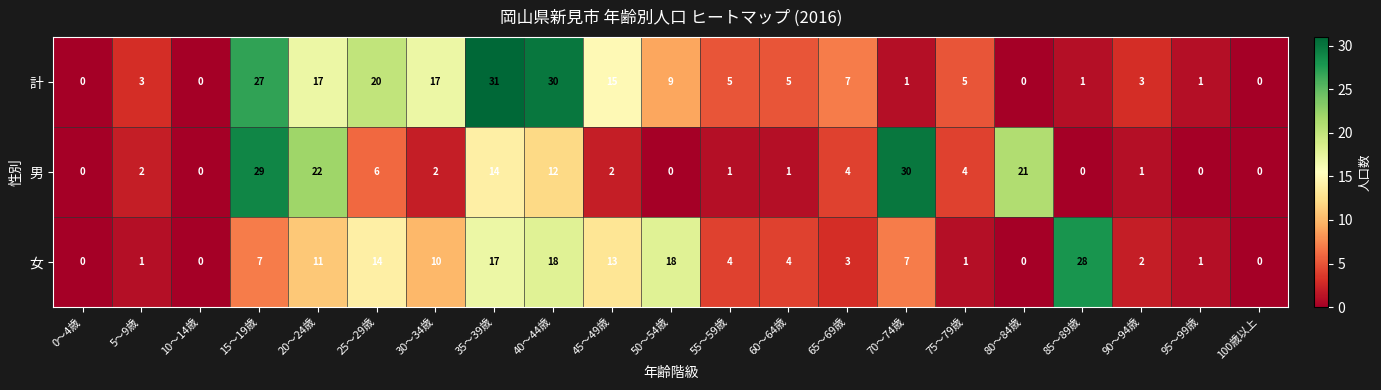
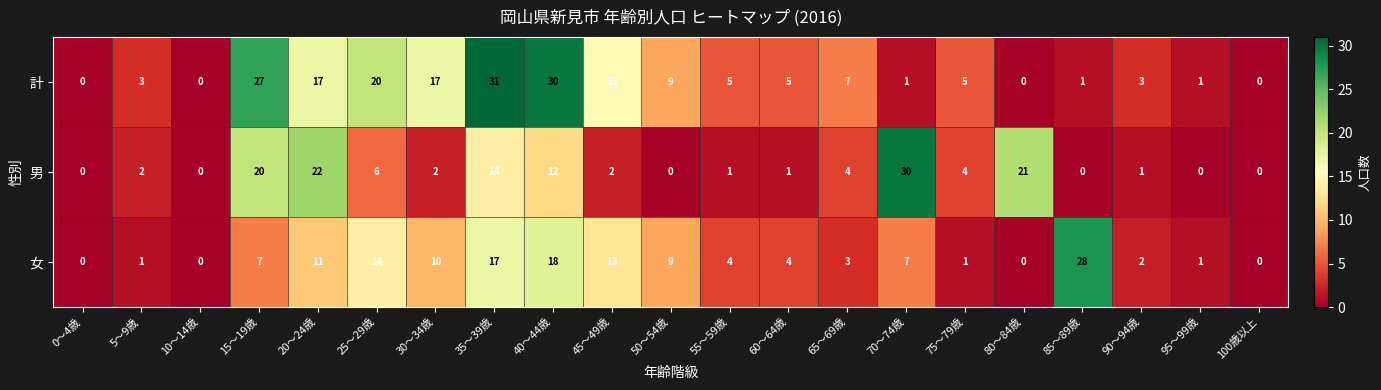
男, 15～19歳: 29 -> 20
女, 50～54歳: 18 -> 9
